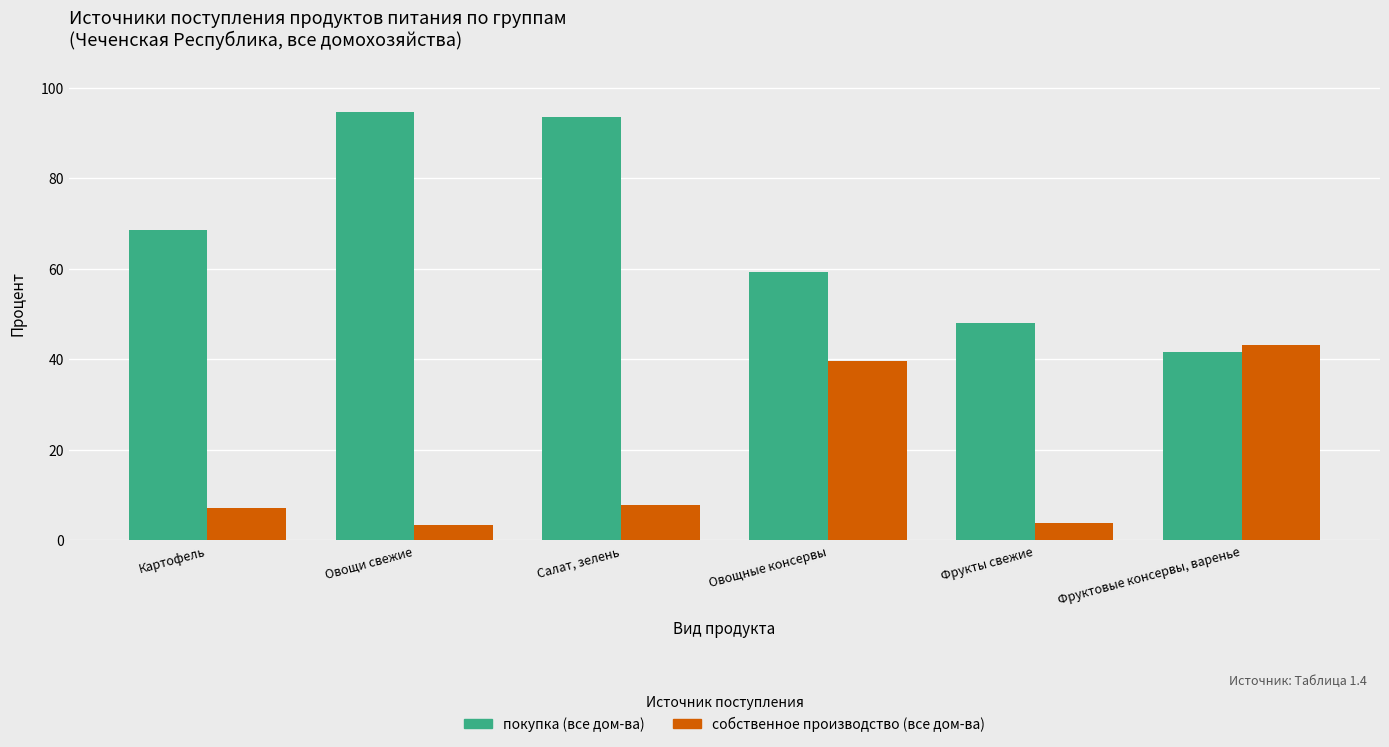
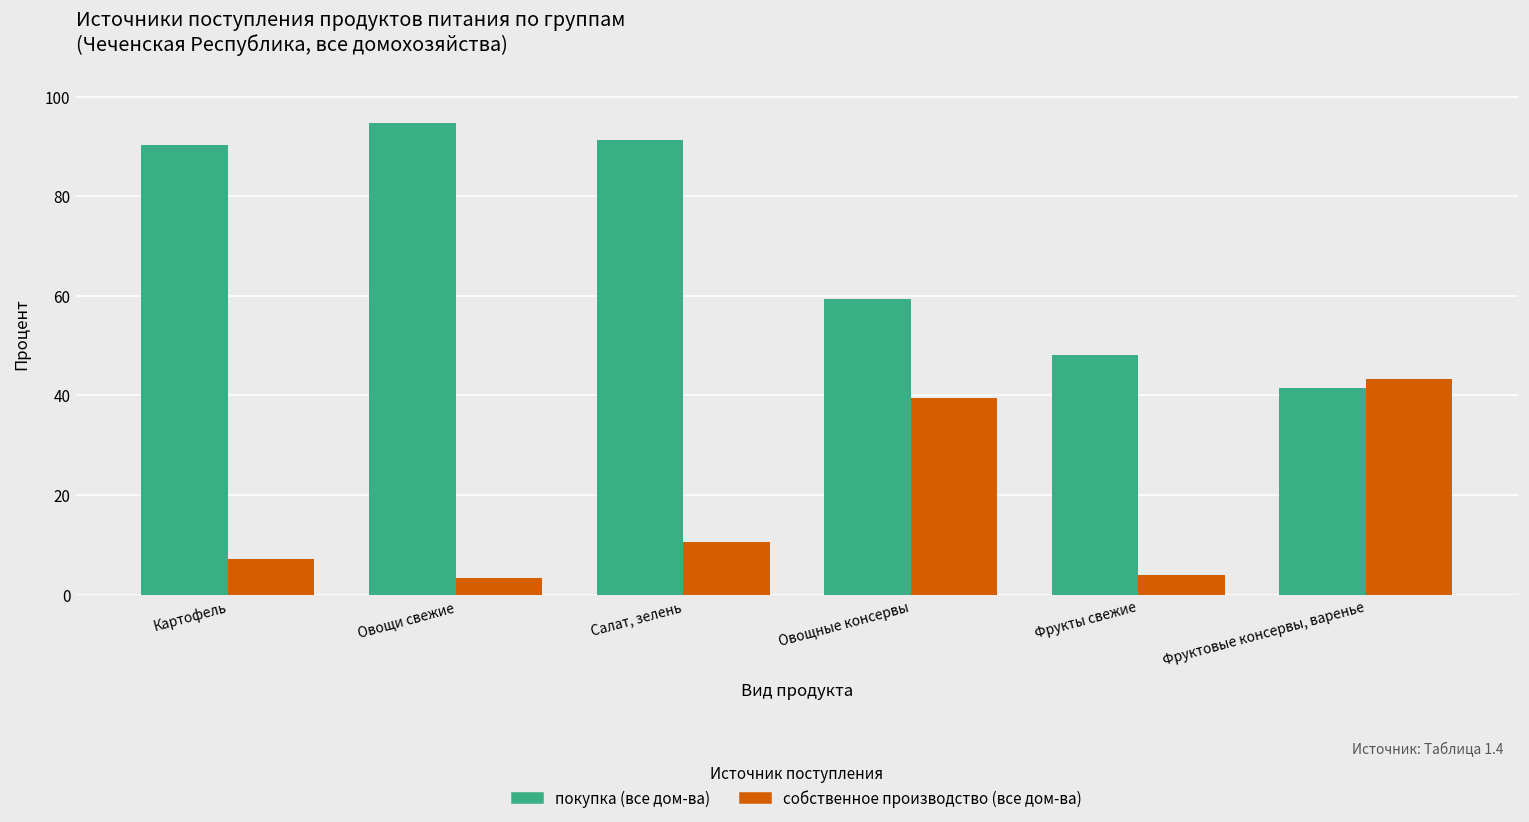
покупка (все дом-ва), Картофель: 68 -> 90
покупка (все дом-ва), Салат, зелень: 94 -> 91
собственное производство (все дом-ва), Салат, зелень: 8 -> 11
